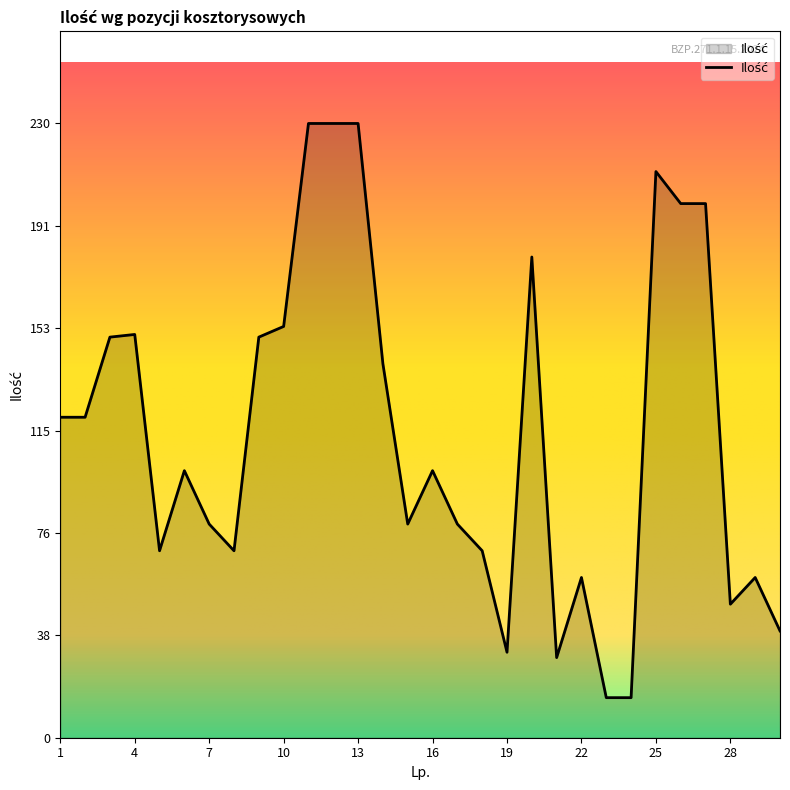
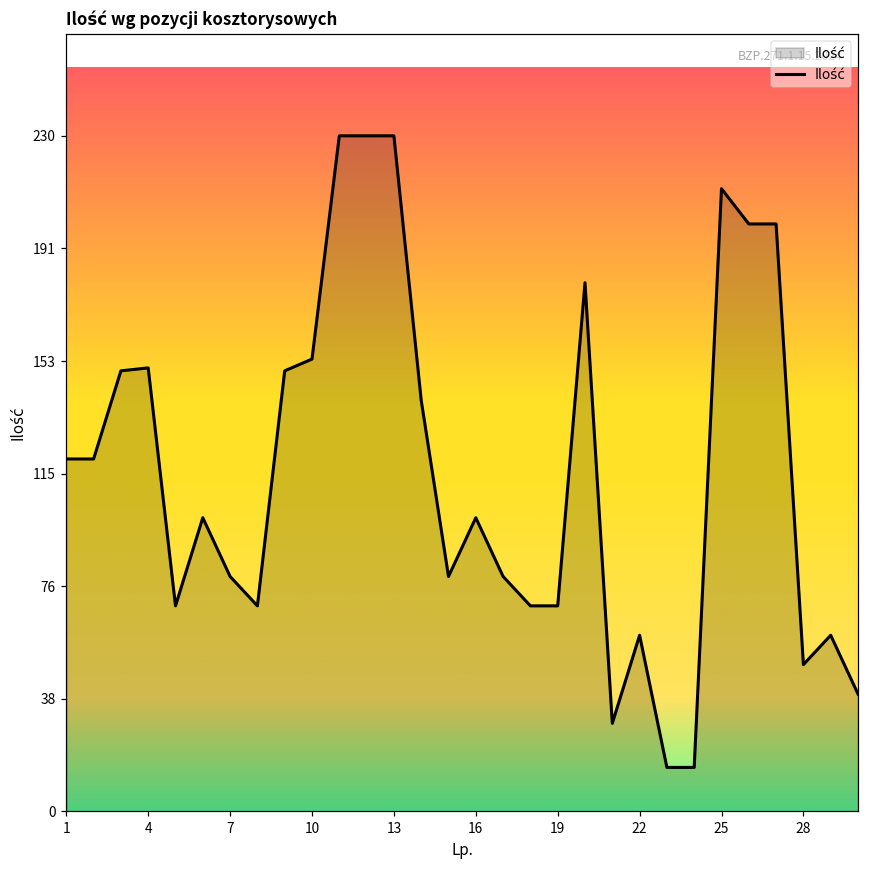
19: 32 -> 70
